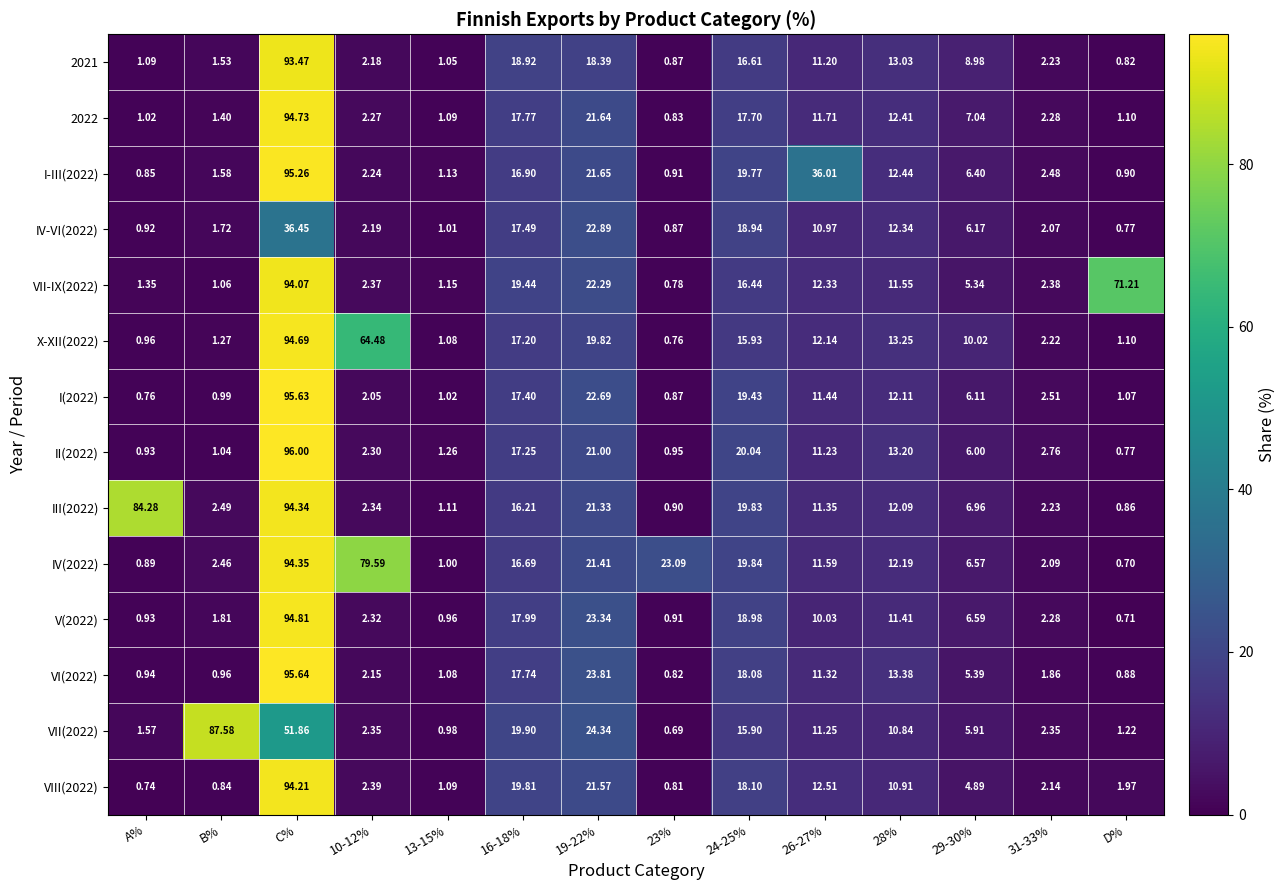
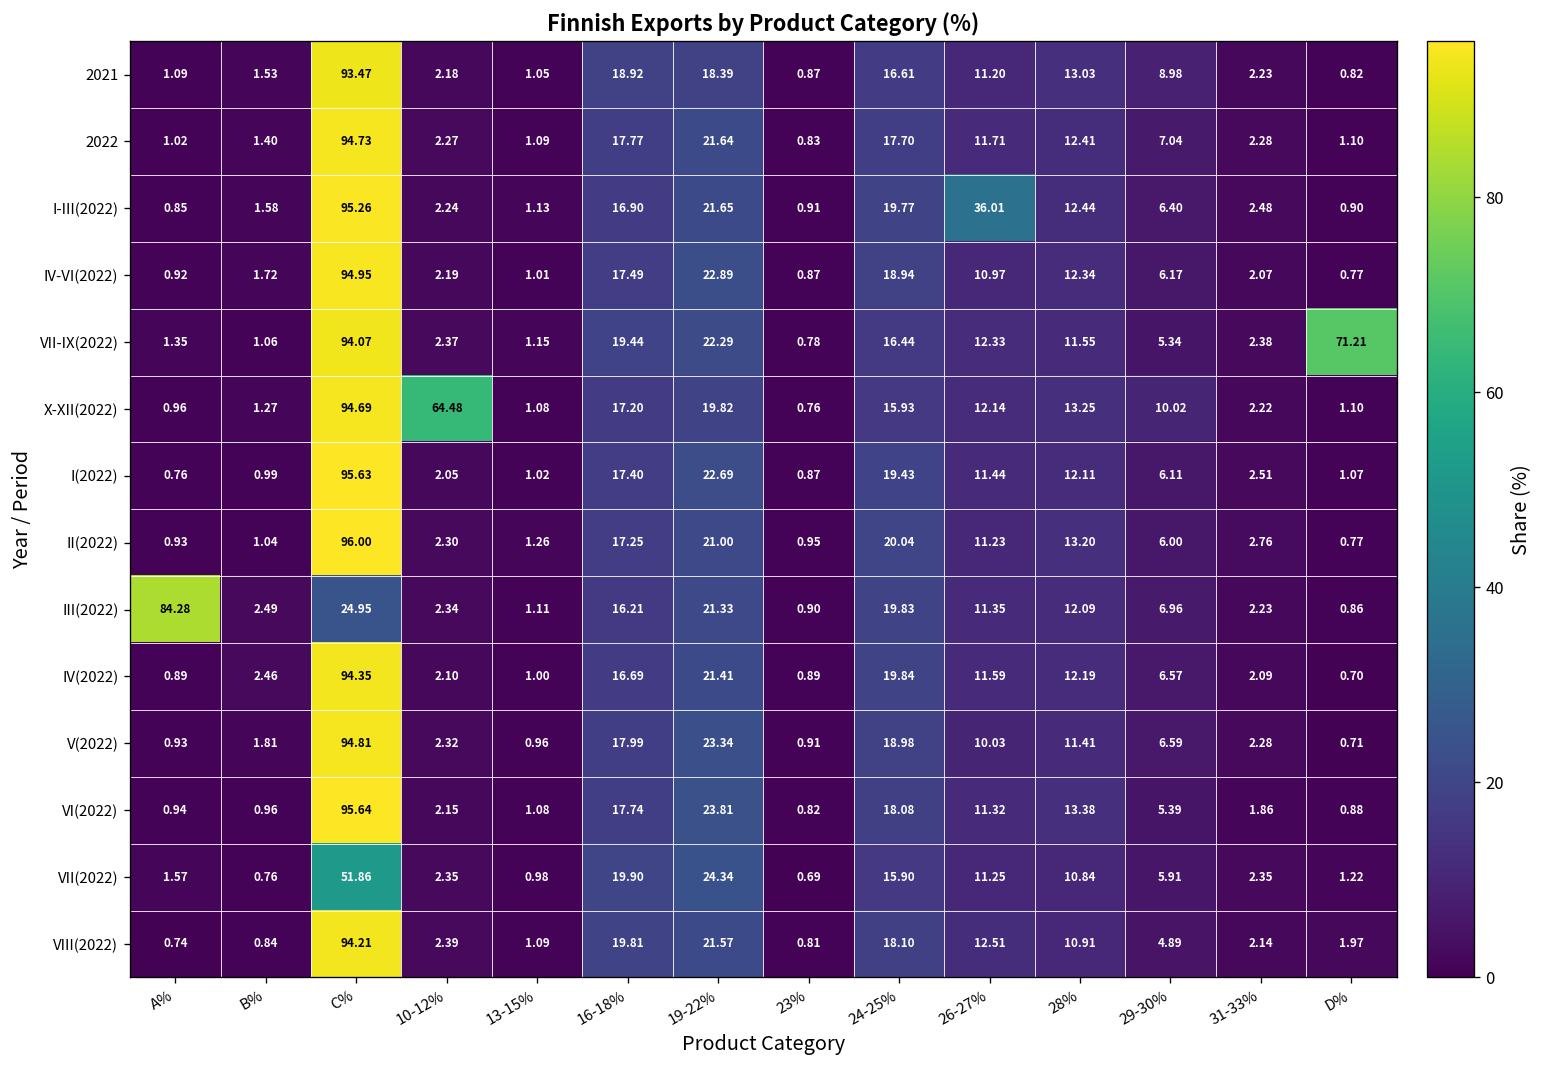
IV-VI(2022), C%: 36.45 -> 94.95
III(2022), C%: 94.34 -> 24.95
IV(2022), 10-12%: 79.59 -> 2.10
IV(2022), 23%: 23.09 -> 0.89
VII(2022), B%: 87.58 -> 0.76
